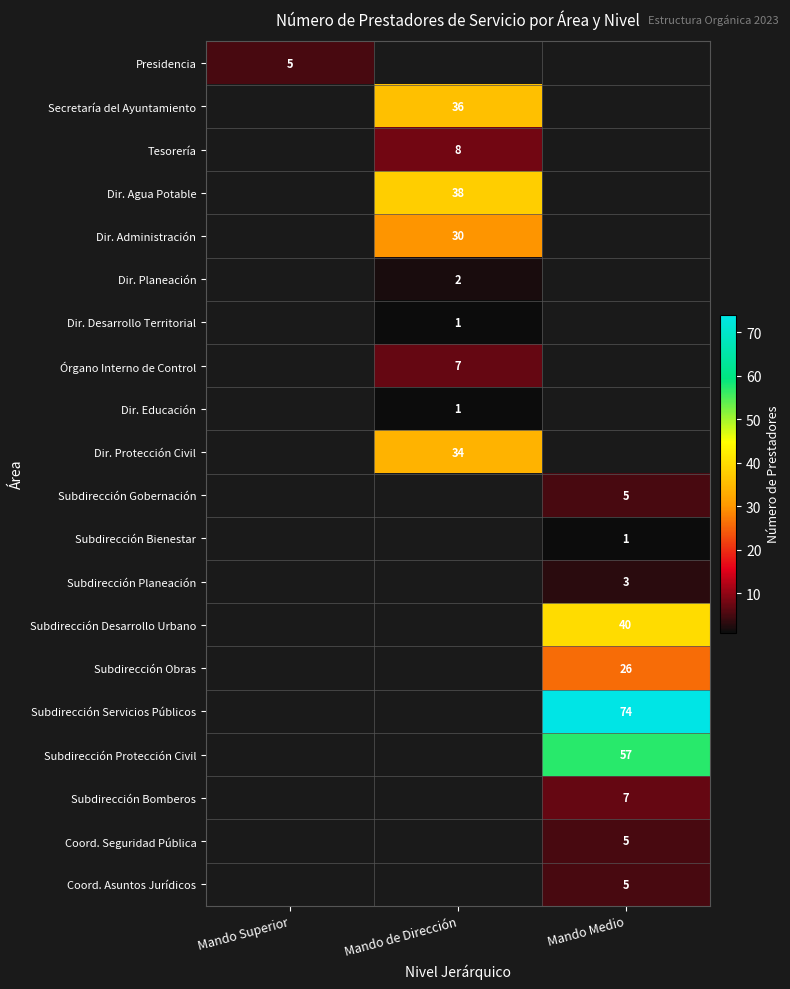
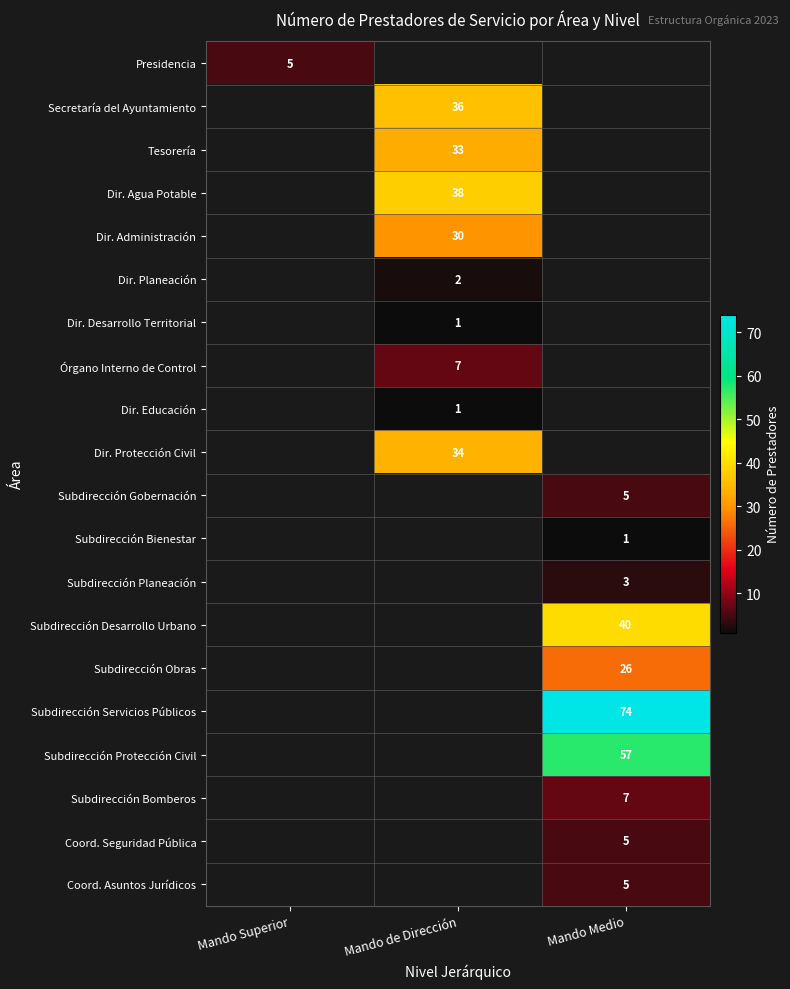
Tesorería, Mando de Dirección: 8 -> 33
